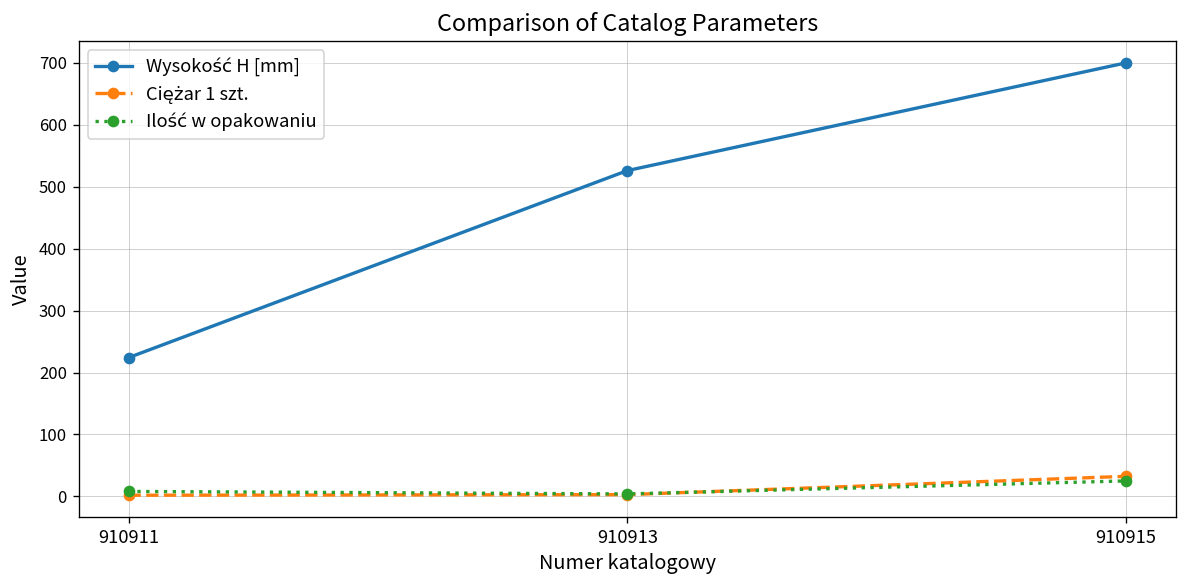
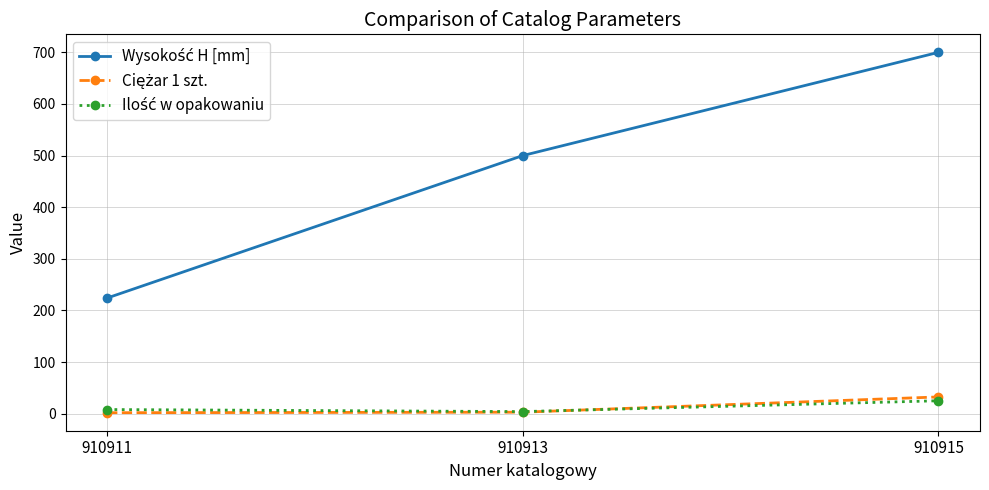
Wysokość H [mm], 910913: 530 -> 500
